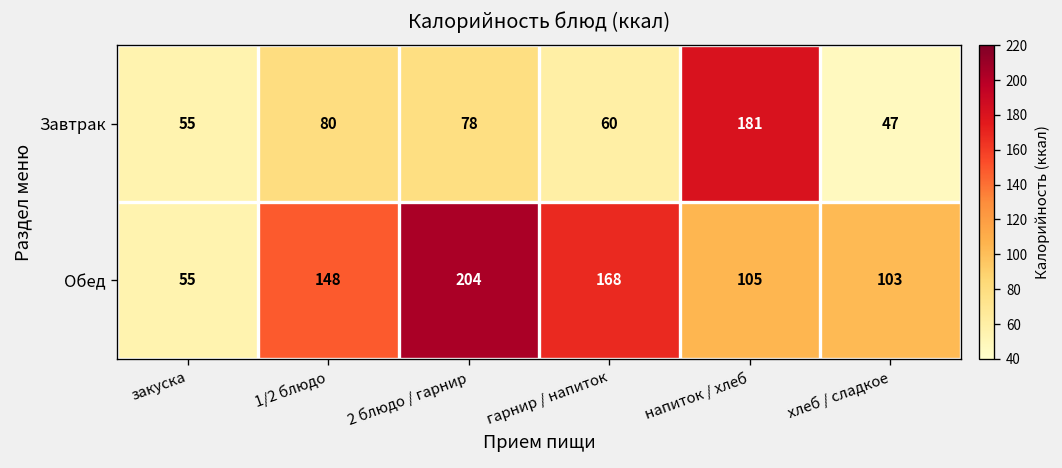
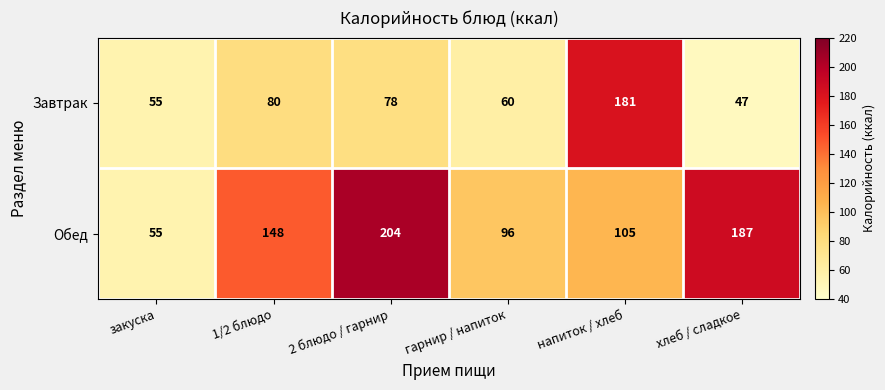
Обед, гарнир / напиток: 168 -> 96
Обед, хлеб / сладкое: 103 -> 187
